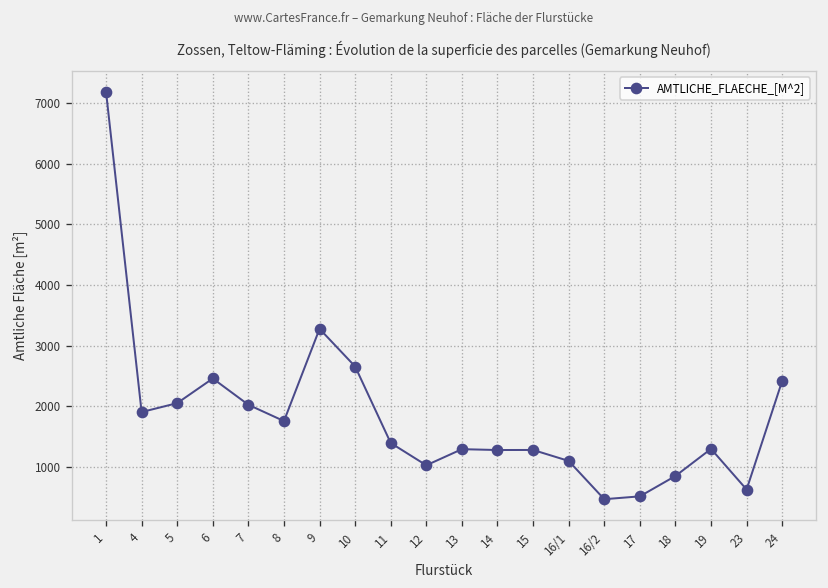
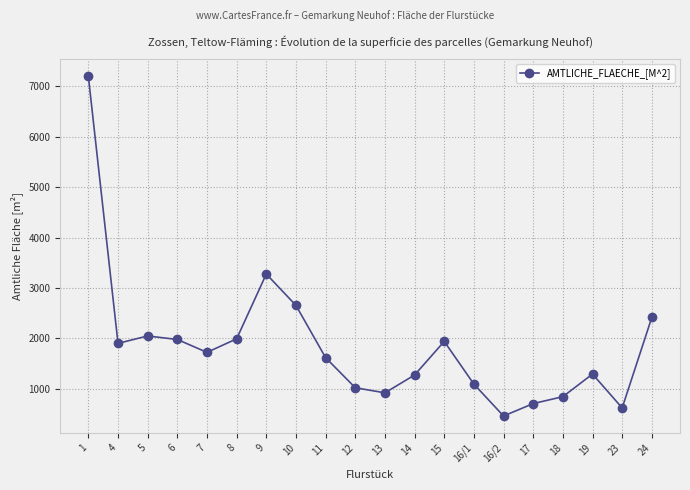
6: 2500 -> 2000
7: 2000 -> 1700
8: 1800 -> 2000
11: 1400 -> 1600
13: 1300 -> 900
15: 1300 -> 1900
17: 500 -> 700
